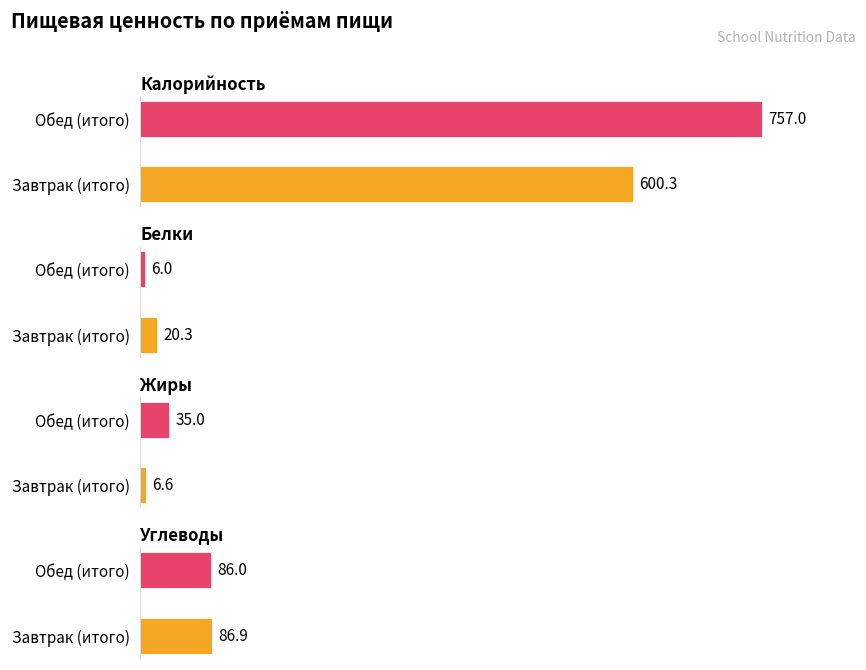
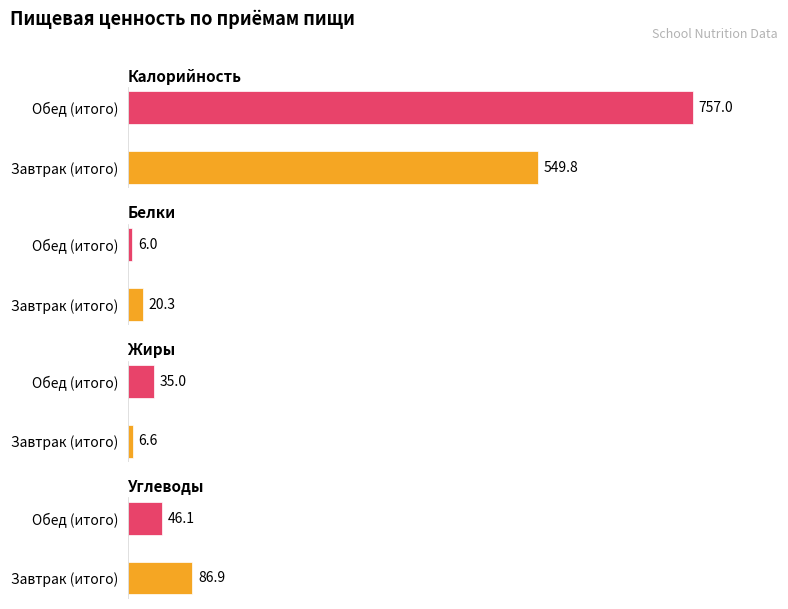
Калорийность, Завтрак (итого): 600.3 -> 549.8
Углеводы, Обед (итого): 86.0 -> 46.1
